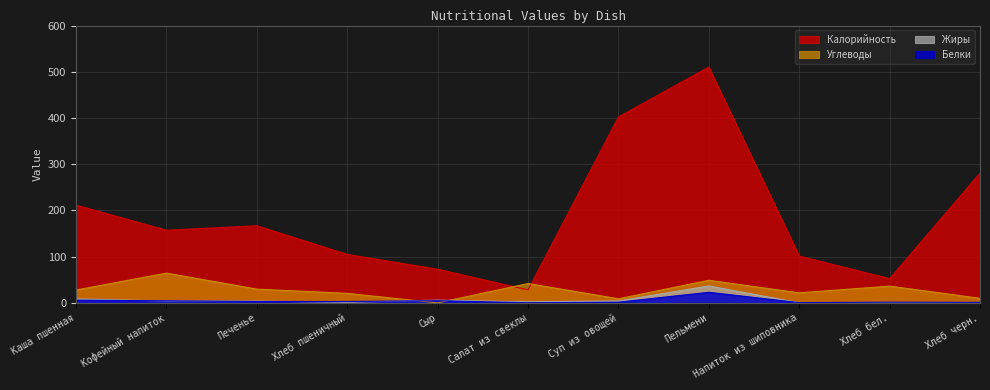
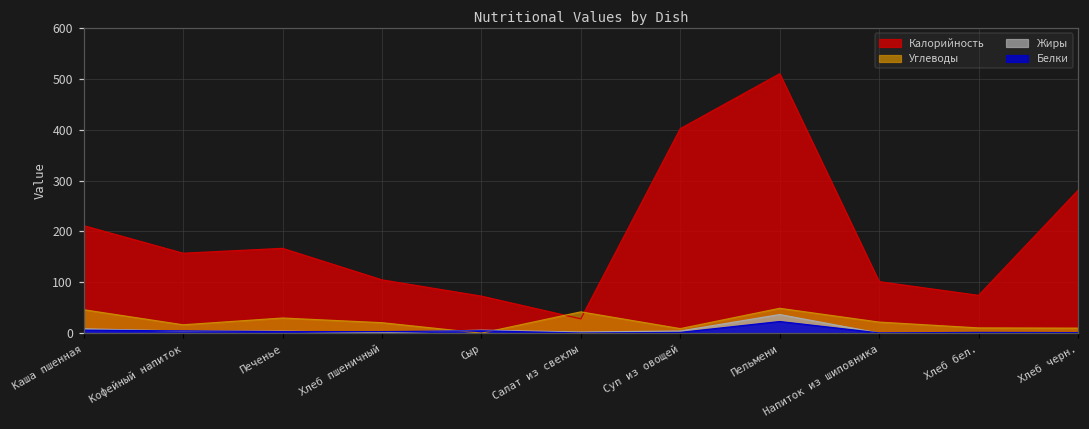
Углеводы, Каша пшенная: 30 -> 50
Углеводы, Кофейный напиток: 60 -> 20
Калорийность, Хлеб бел.: 50 -> 70
Углеводы, Хлеб бел.: 40 -> 10
